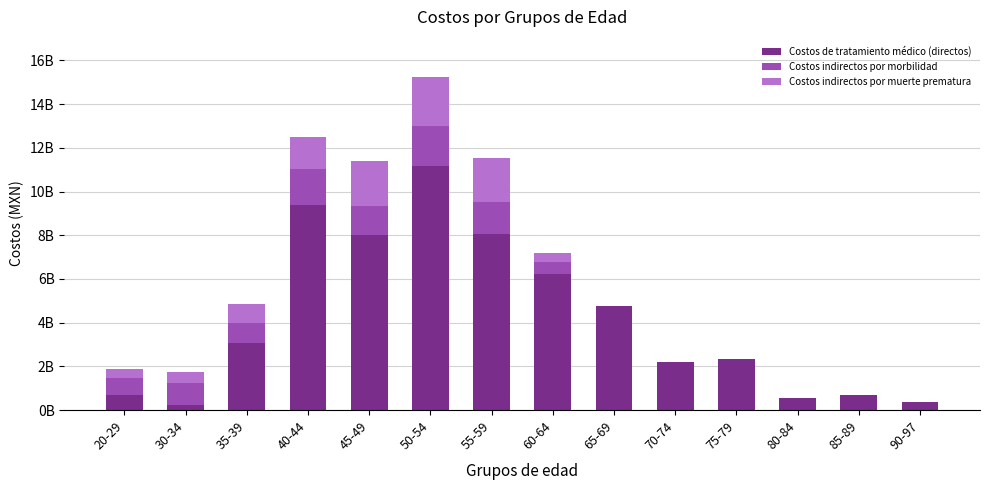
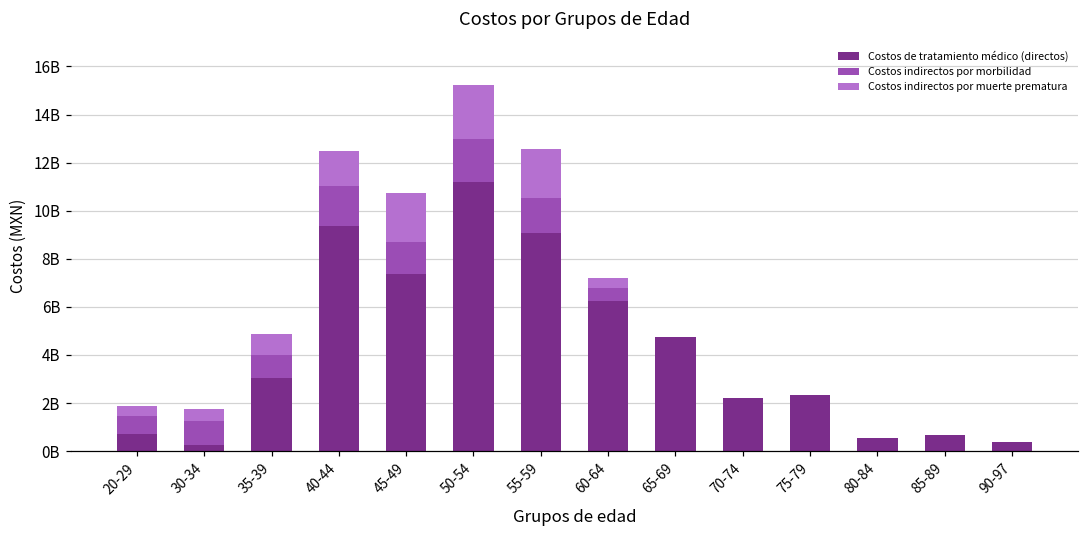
Costos de tratamiento médico (directos), 45-49: 8000000000 -> 7400000000
Costos de tratamiento médico (directos), 55-59: 8100000000 -> 9100000000
